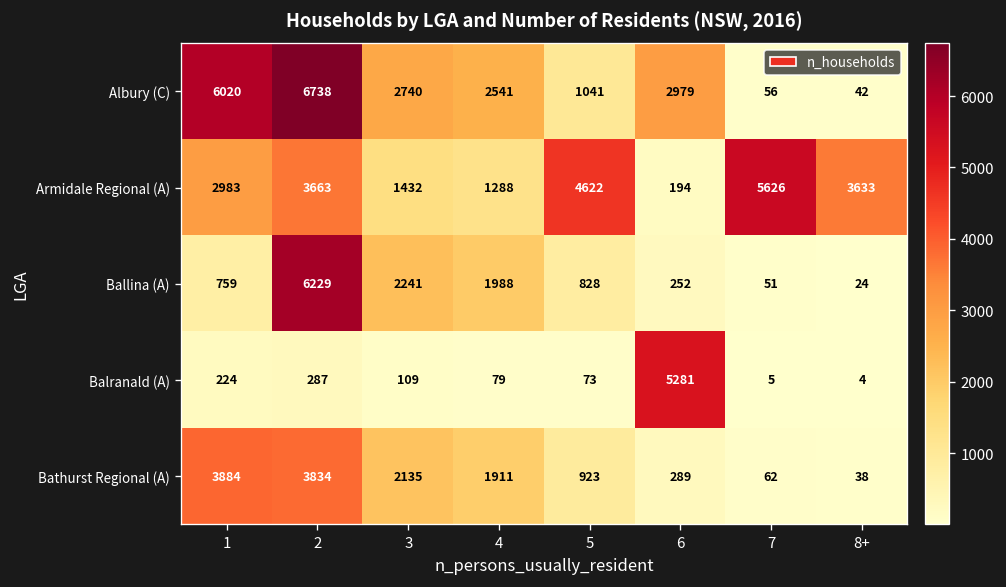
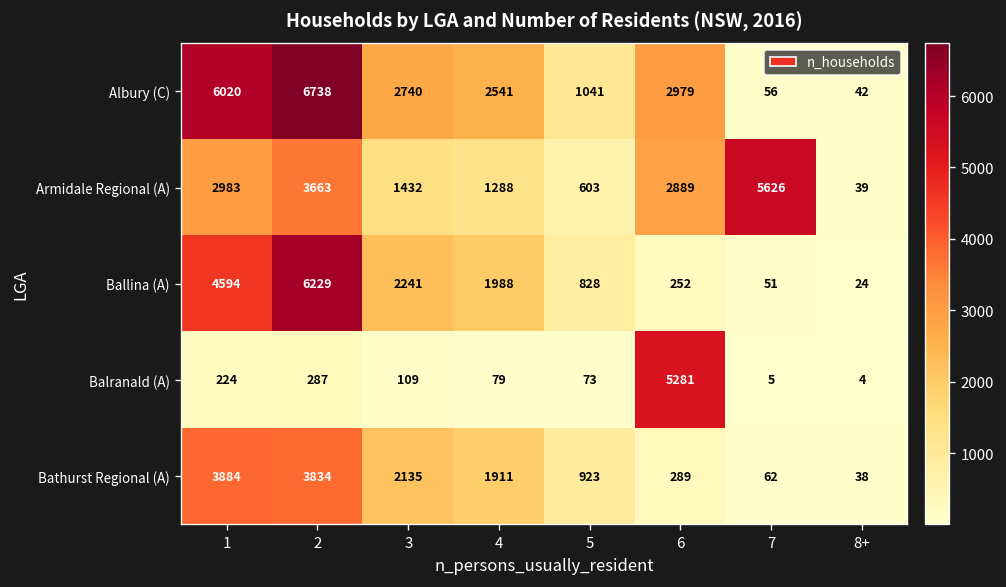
Armidale Regional (A), 5: 4622 -> 603
Armidale Regional (A), 6: 194 -> 2889
Armidale Regional (A), 8+: 3633 -> 39
Ballina (A), 1: 759 -> 4594
